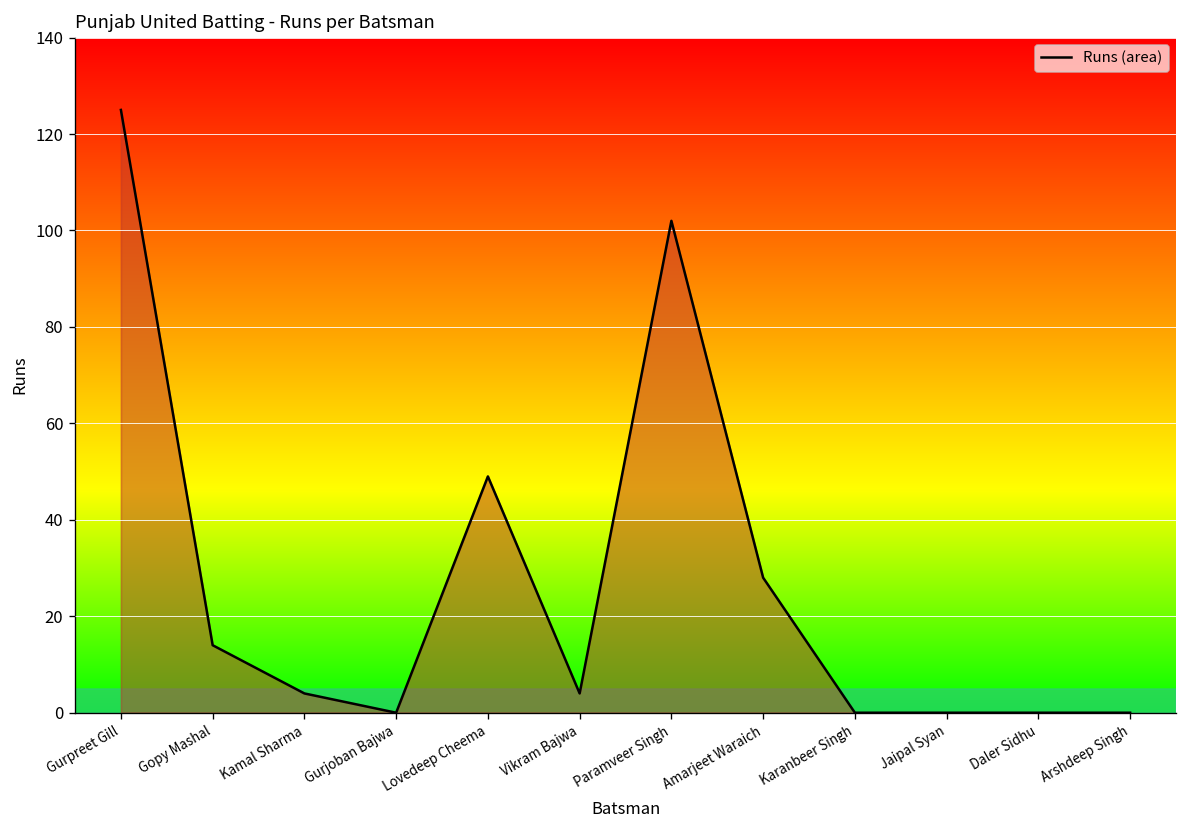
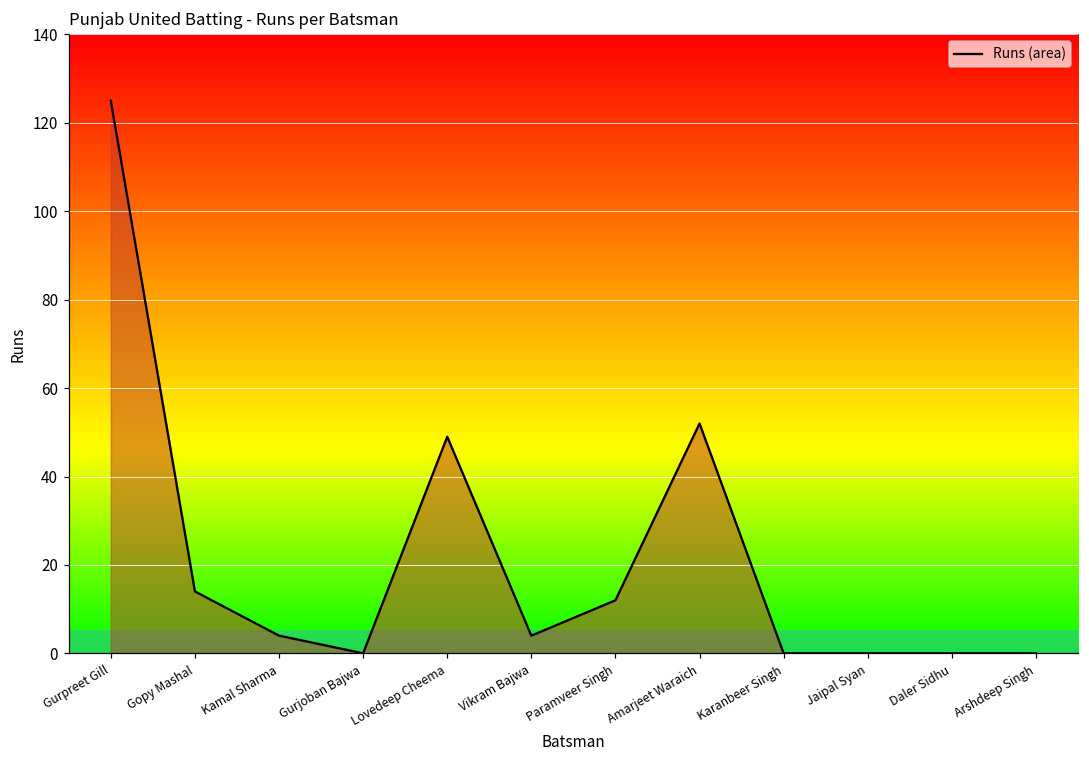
Paramveer Singh: 102 -> 12
Amarjeet Waraich: 28 -> 52
